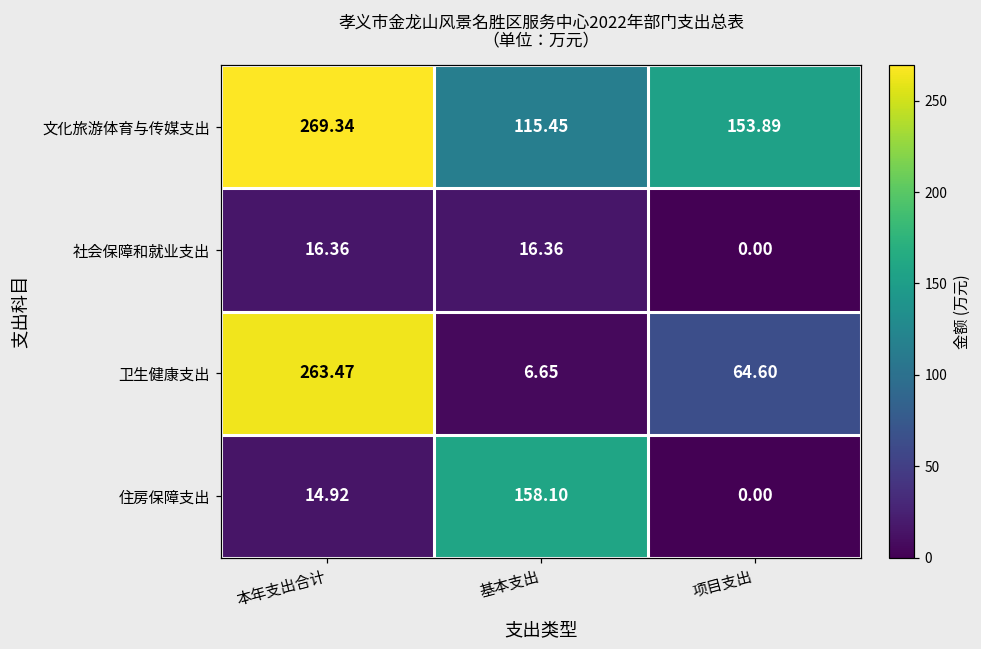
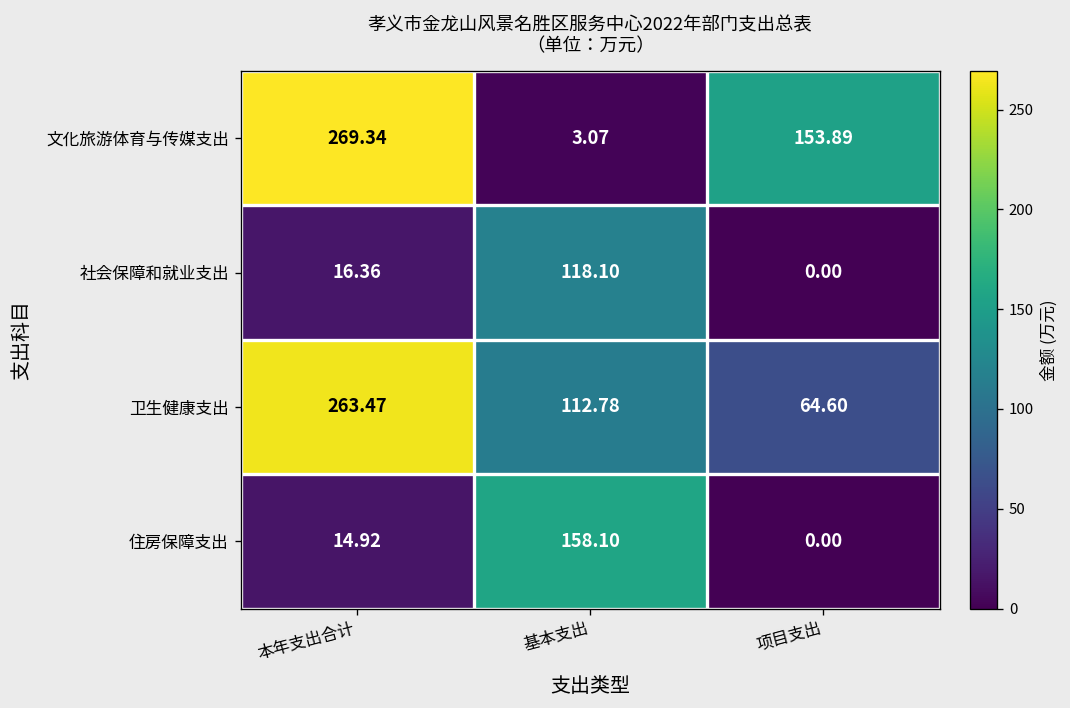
文化旅游体育与传媒支出, 基本支出: 115.45 -> 3.07
社会保障和就业支出, 基本支出: 16.36 -> 118.10
卫生健康支出, 基本支出: 6.65 -> 112.78
